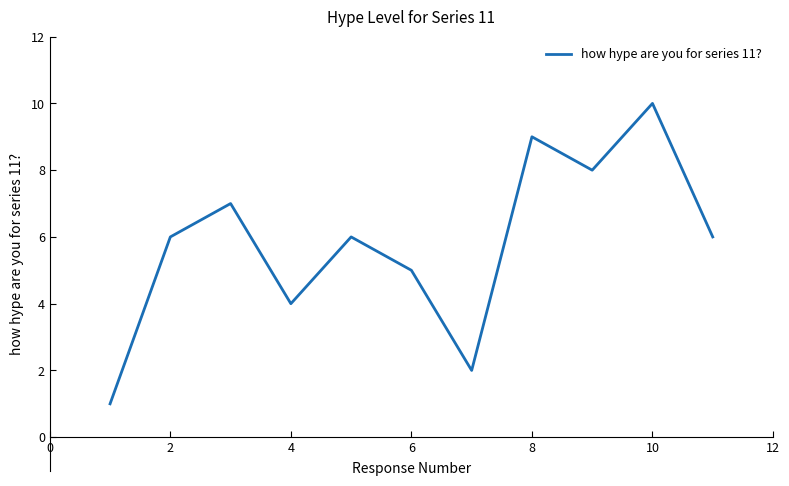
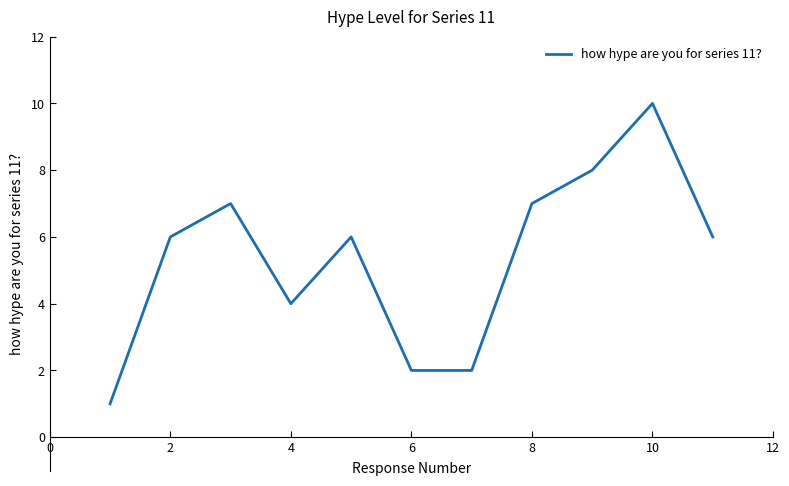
6: 5 -> 2
8: 9 -> 7
